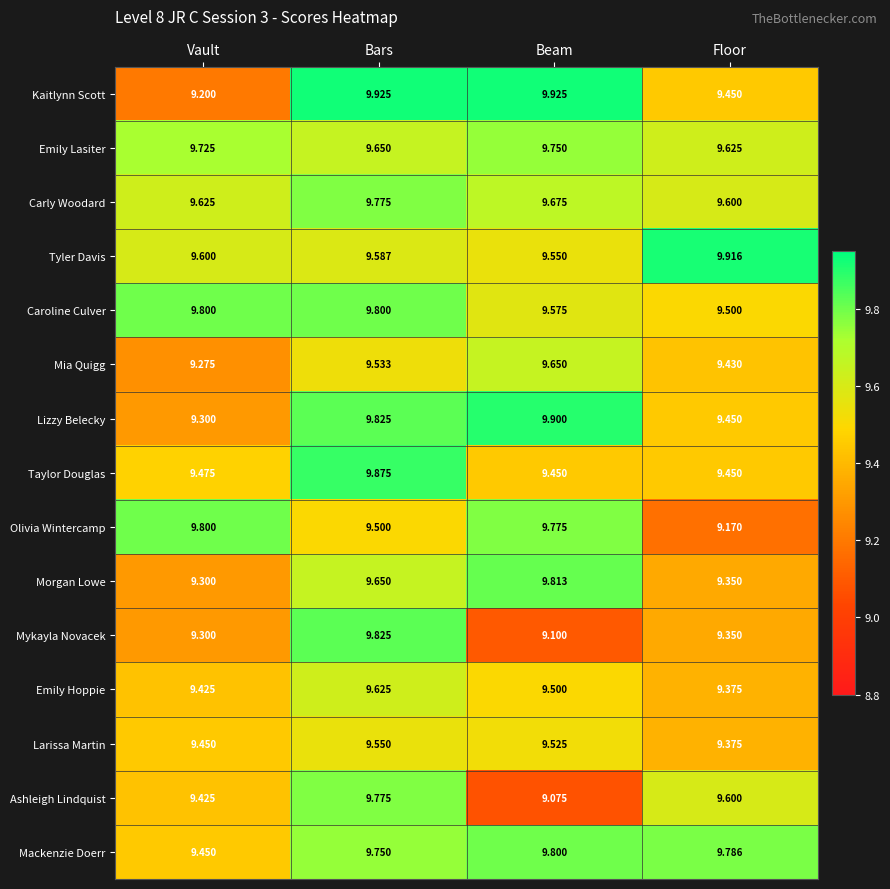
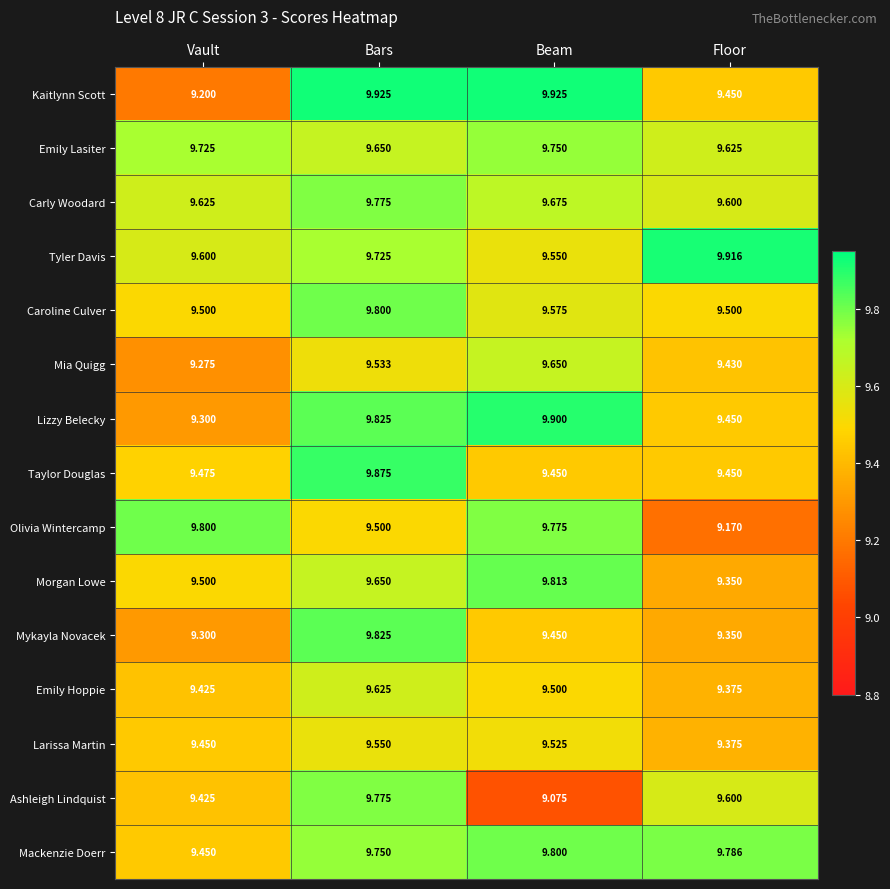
Tyler Davis, Bars: 9.587 -> 9.725
Caroline Culver, Vault: 9.800 -> 9.500
Morgan Lowe, Vault: 9.300 -> 9.500
Mykayla Novacek, Beam: 9.100 -> 9.450
